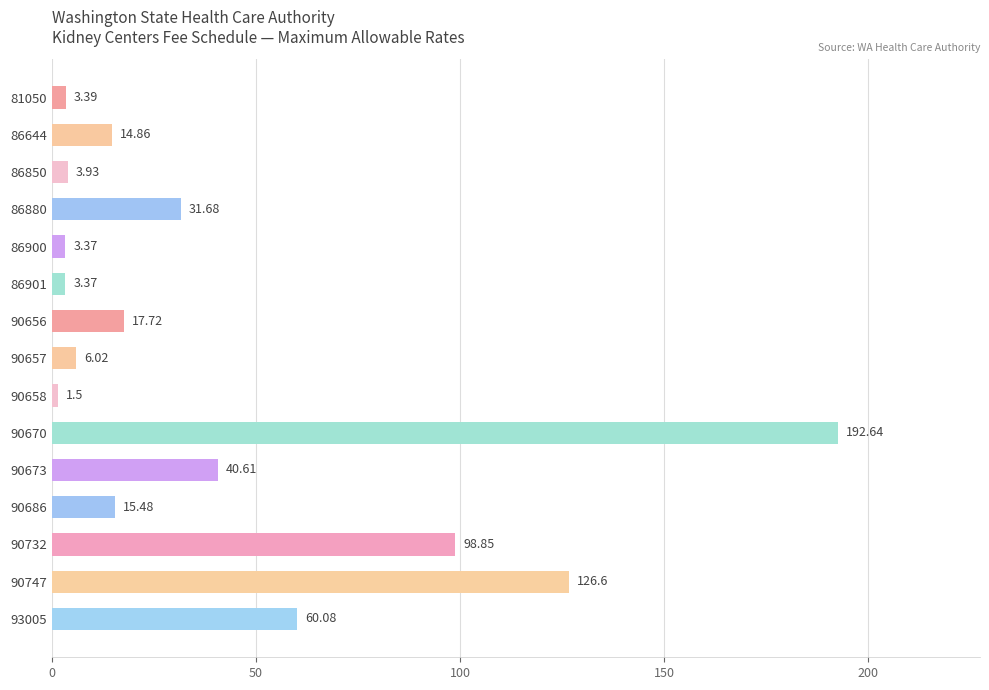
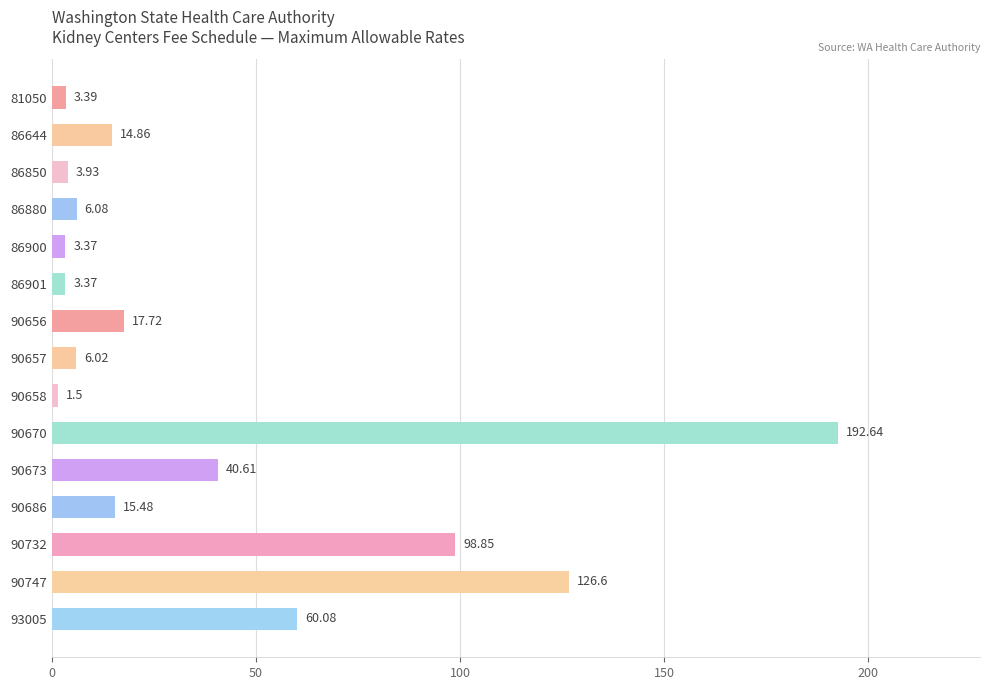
86880: 31.68 -> 6.08
